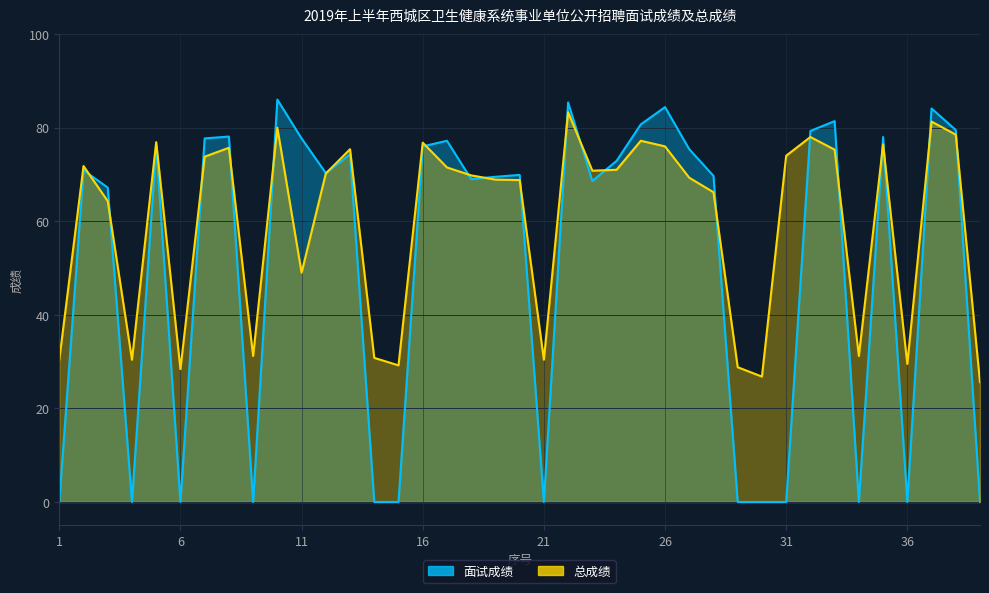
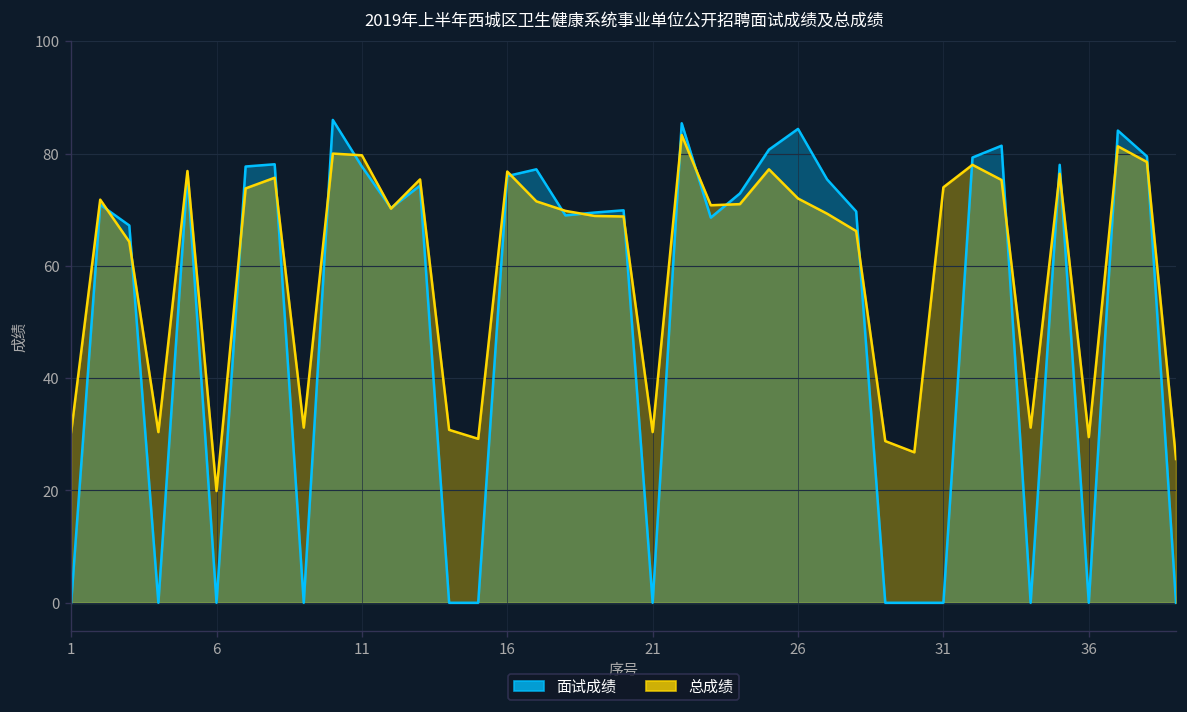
总成绩, 6: 28 -> 20
总成绩, 11: 49 -> 80
总成绩, 26: 76 -> 72
